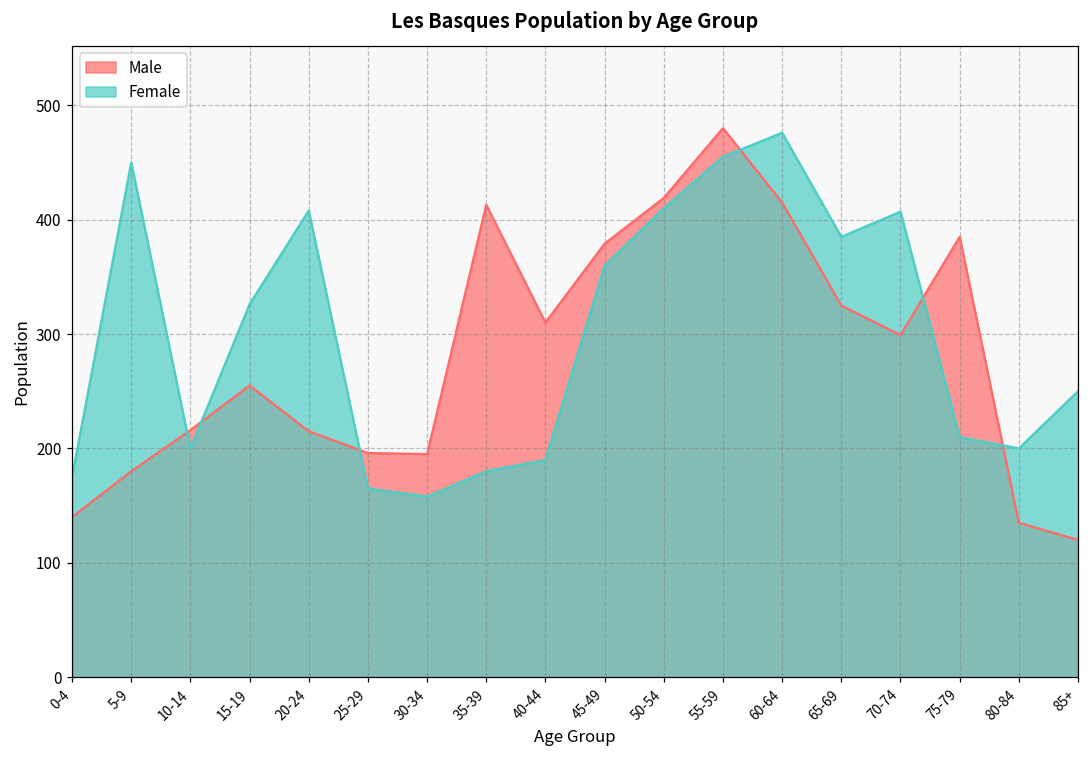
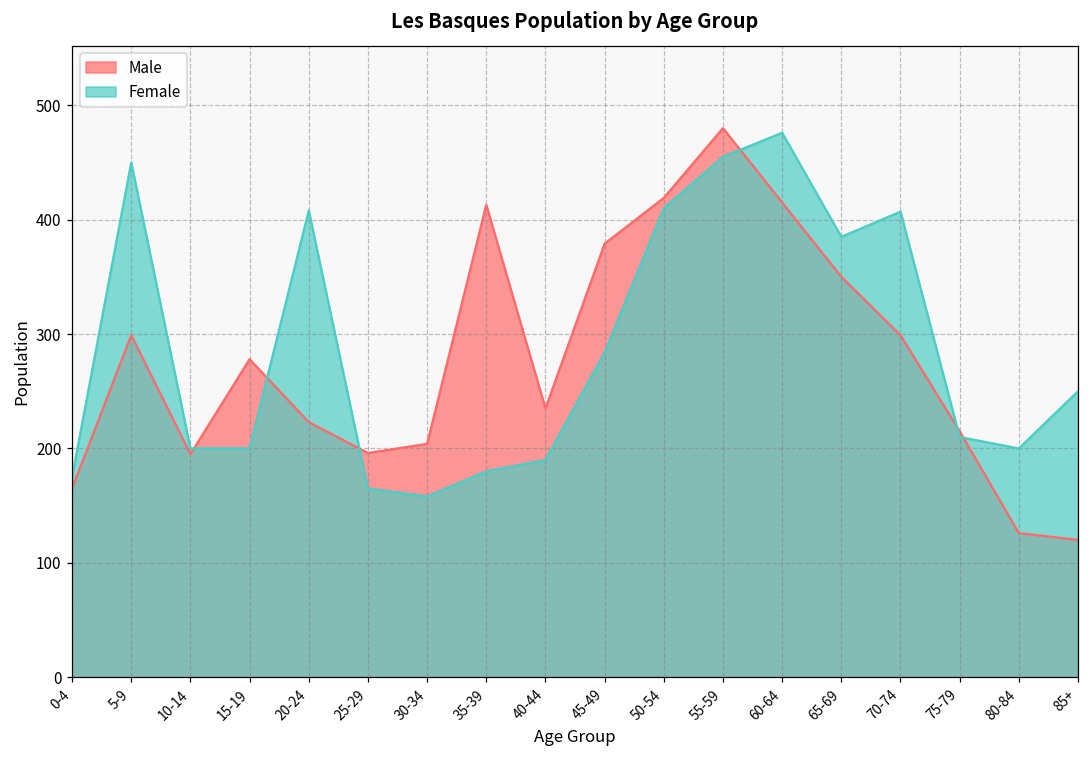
Male, 0-4: 140 -> 165
Male, 5-9: 180 -> 299
Male, 10-14: 216 -> 195
Male, 15-19: 255 -> 278
Female, 15-19: 326 -> 200
Male, 20-24: 215 -> 223
Male, 30-34: 195 -> 204
Male, 40-44: 310 -> 235
Female, 45-49: 360 -> 284
Male, 65-69: 325 -> 350
Male, 75-79: 385 -> 215
Male, 80-84: 135 -> 126
